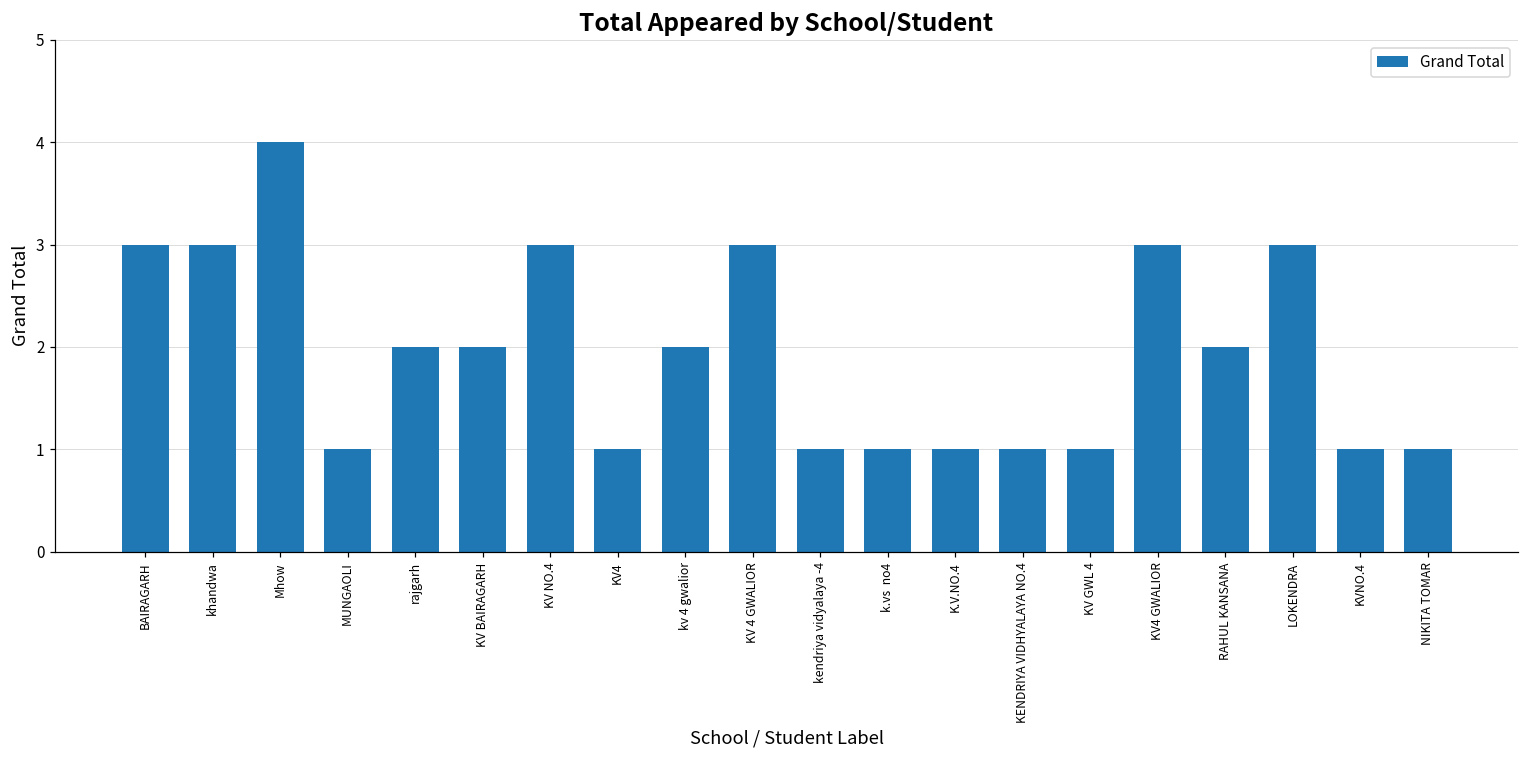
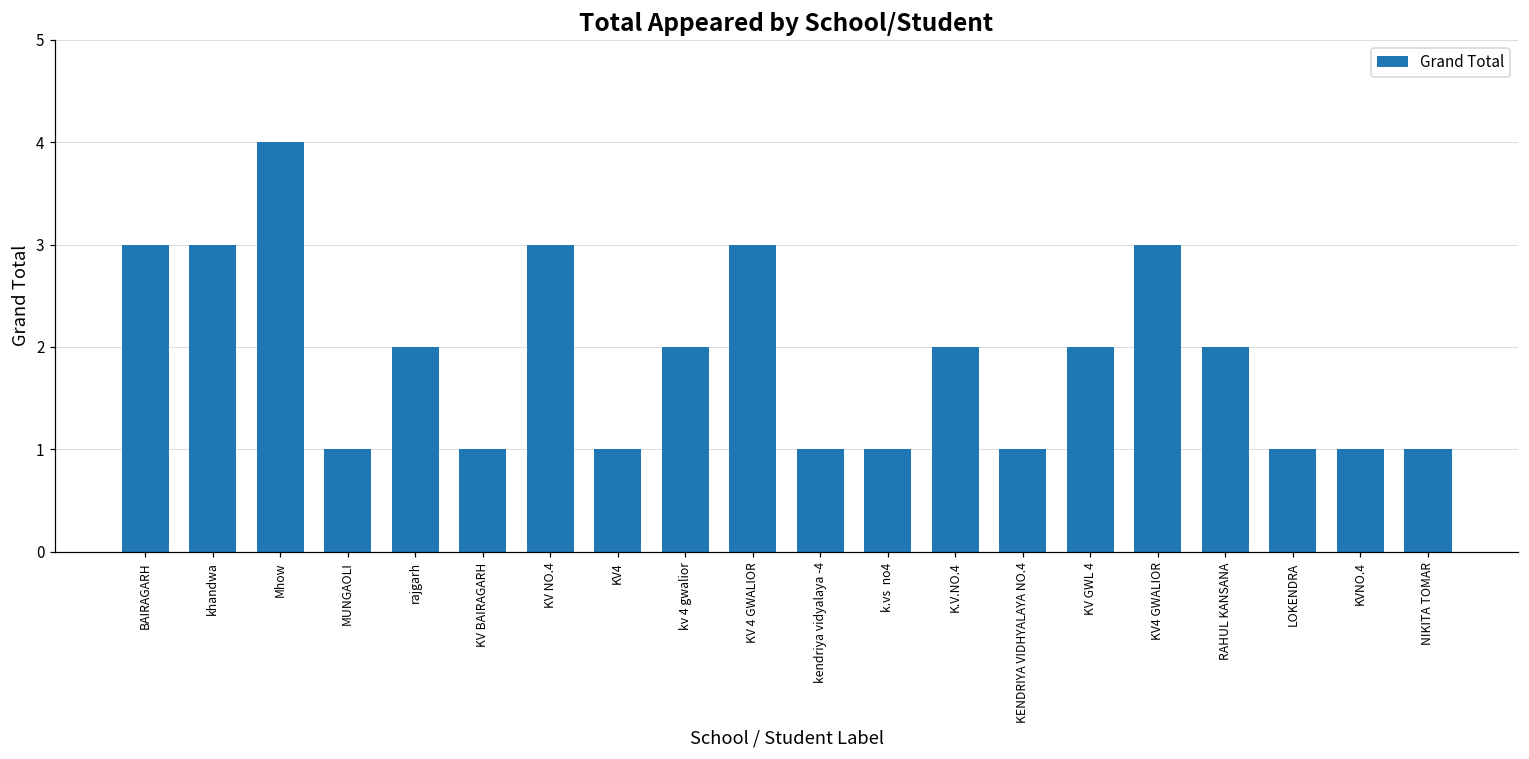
KV BAIRAGARH: 2 -> 1
K.V.NO.4: 1 -> 2
KV GWL 4: 1 -> 2
LOKENDRA: 3 -> 1
